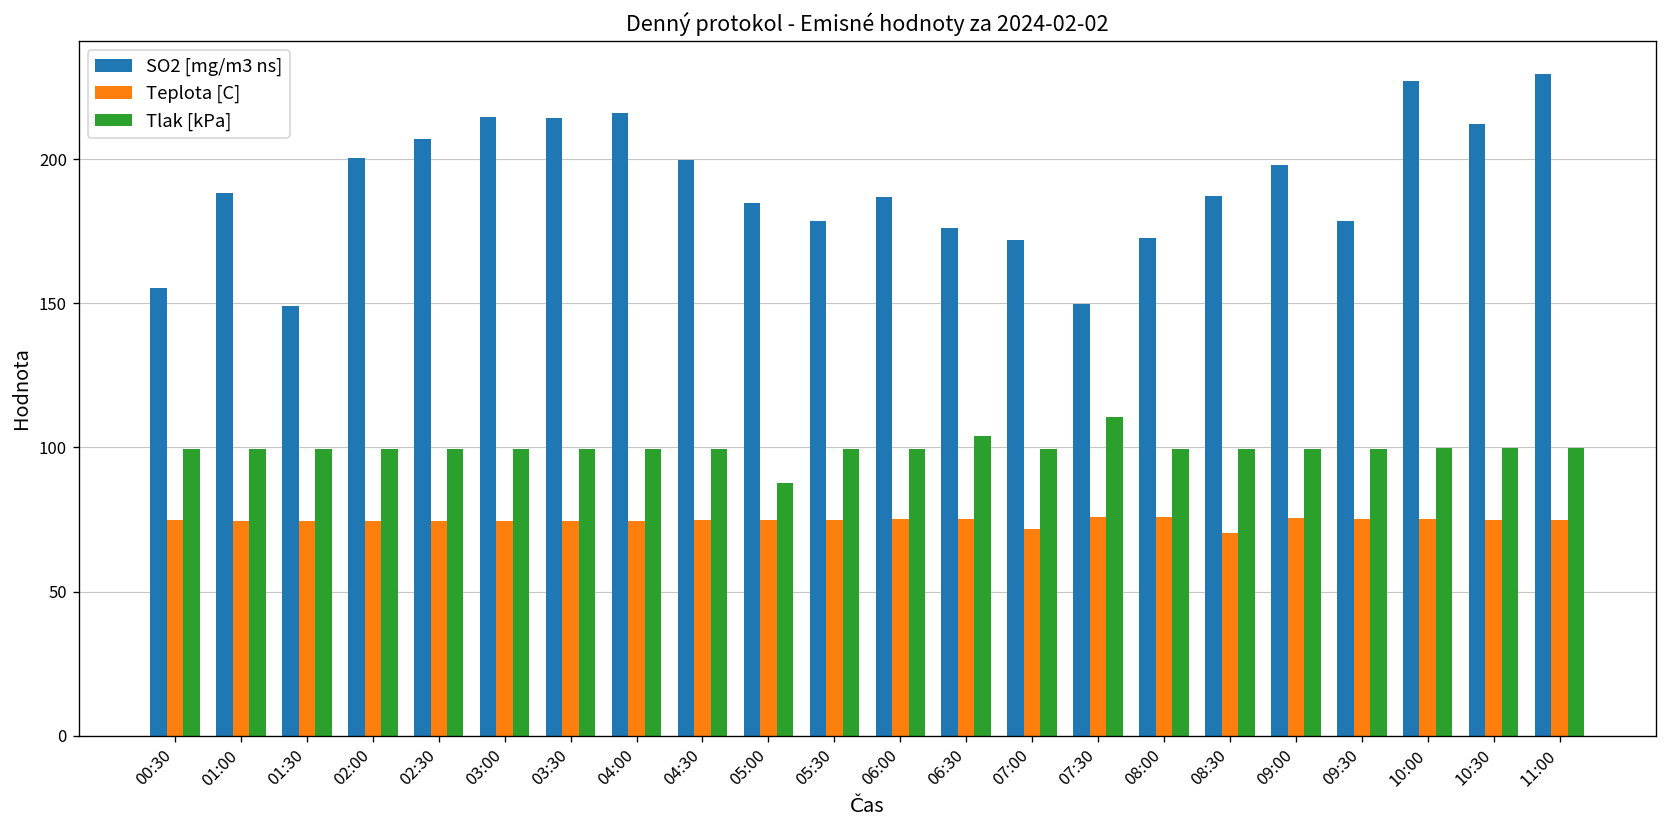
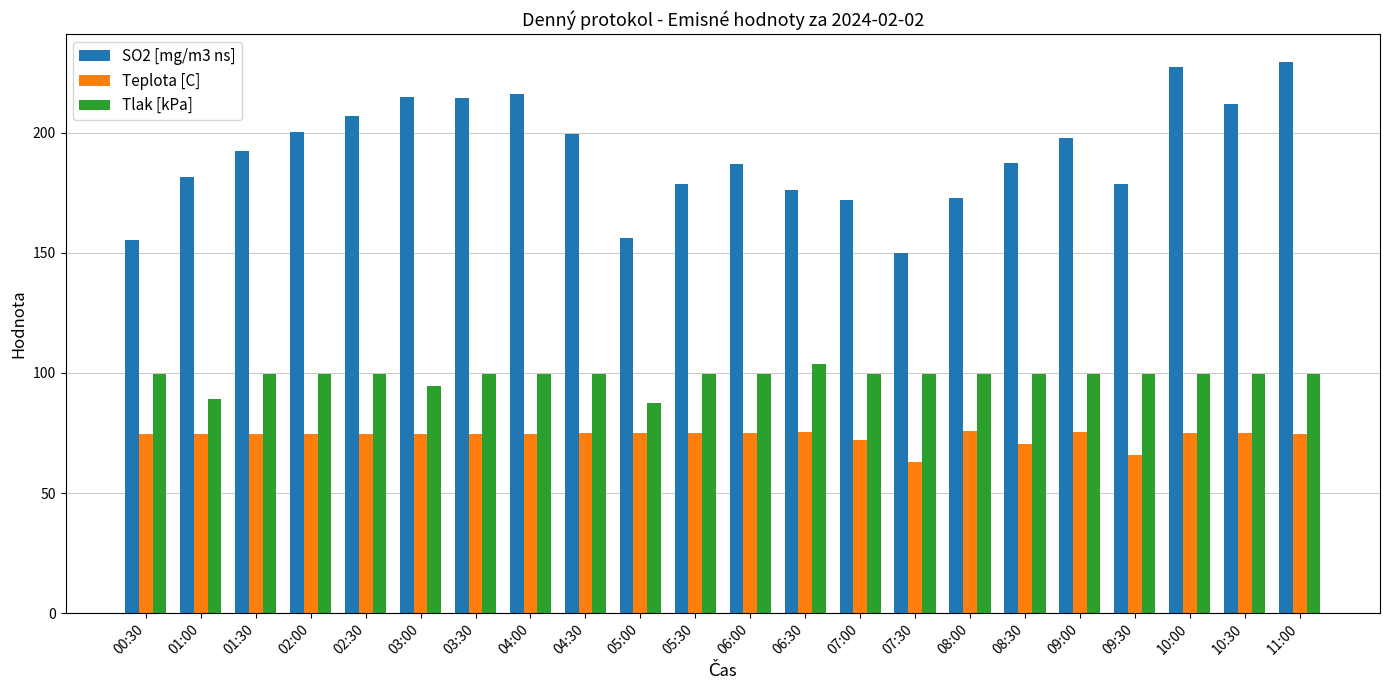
SO2 [mg/m3 ns], 01:00: 188 -> 182
Tlak [kPa], 01:00: 99 -> 89
SO2 [mg/m3 ns], 01:30: 149 -> 192
Tlak [kPa], 03:00: 99 -> 95
SO2 [mg/m3 ns], 05:00: 185 -> 156
Teplota [C], 07:30: 76 -> 63
Tlak [kPa], 07:30: 110 -> 100
Teplota [C], 09:30: 75 -> 66
